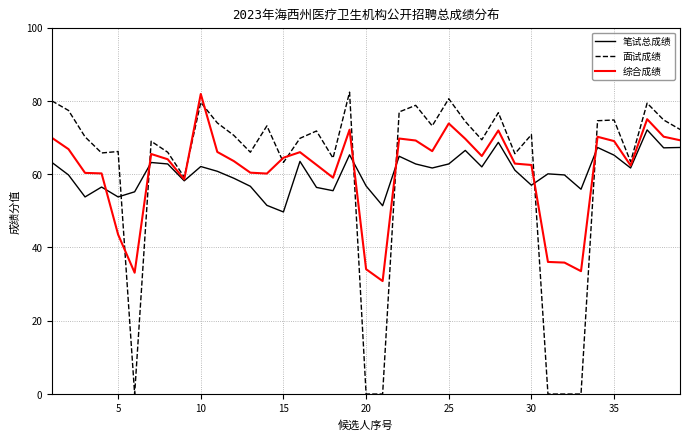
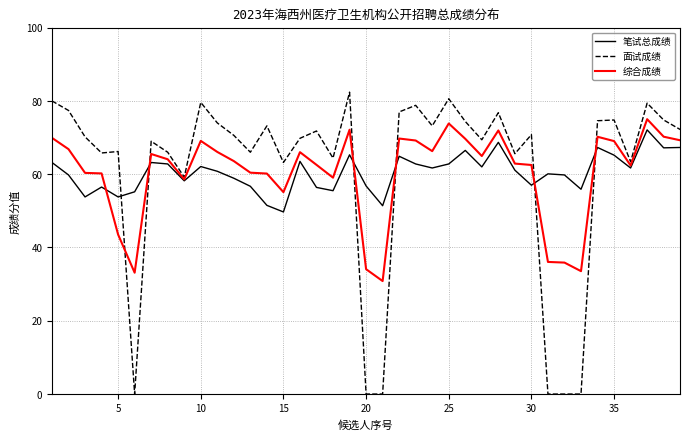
综合成绩, 10: 82 -> 69
综合成绩, 15: 65 -> 55
